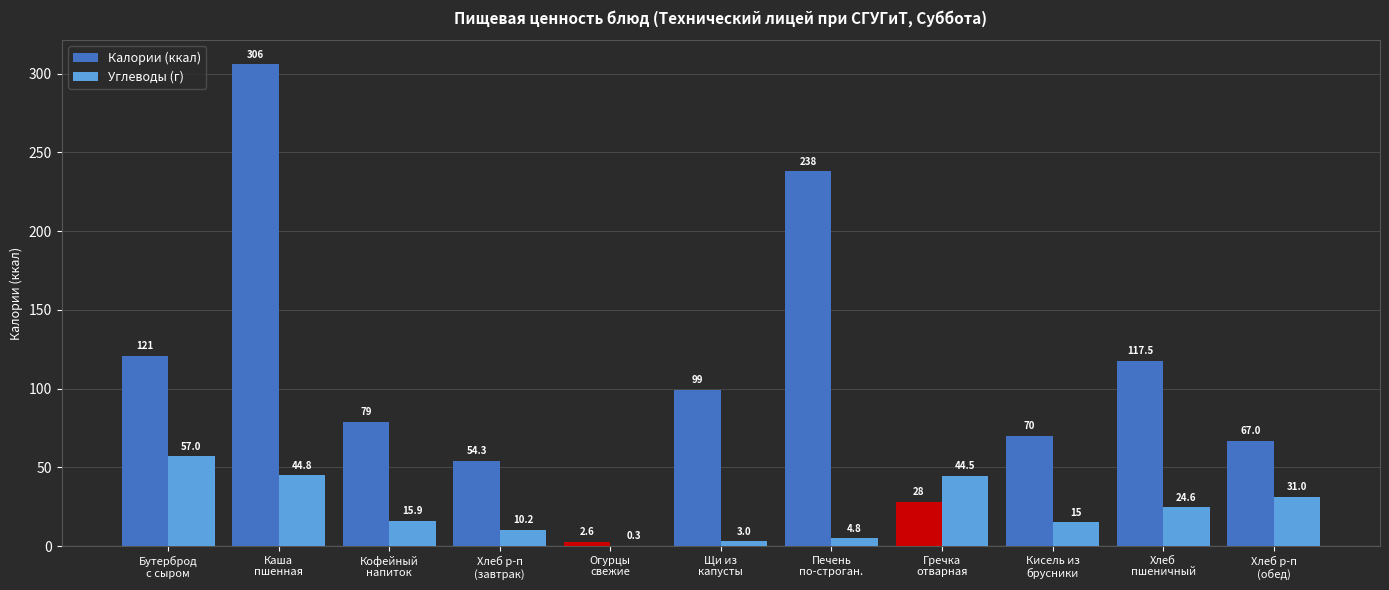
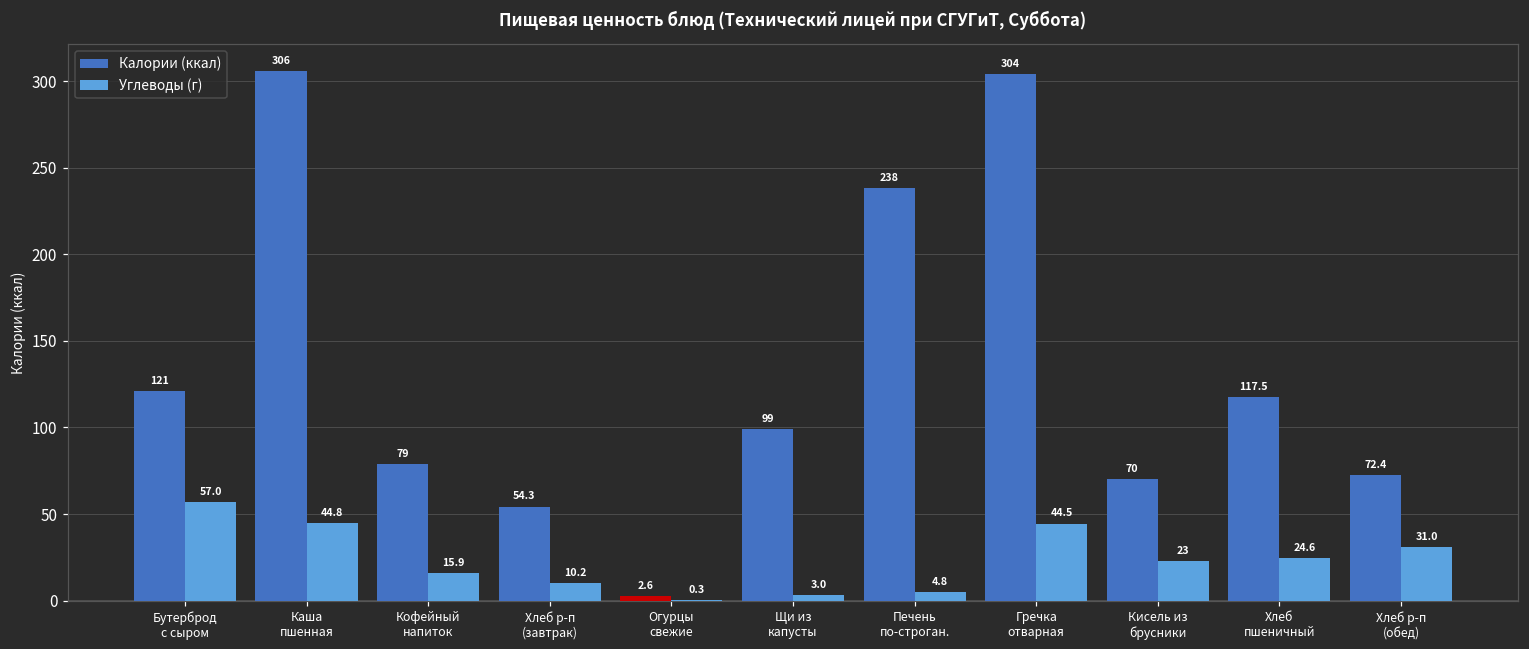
Калории (ккал), Гречка отварная: 28 -> 304
Углеводы (г), Кисель из брусники: 15 -> 23
Калории (ккал), Хлеб р-п (обед): 67.0 -> 72.4
